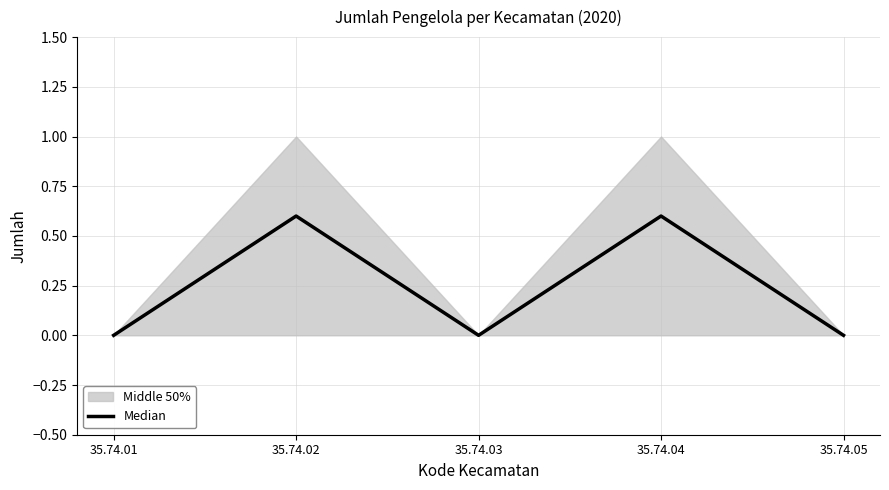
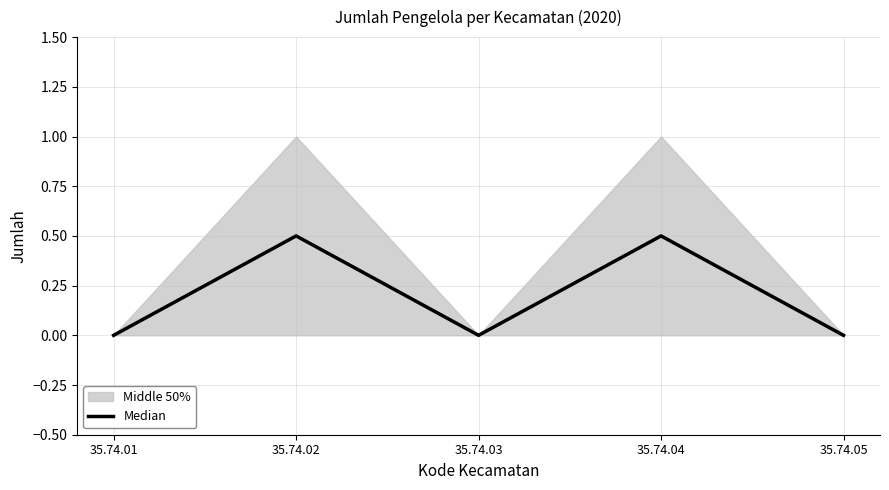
Median, 35.74.02: 0.6 -> 0.5
Median, 35.74.04: 0.6 -> 0.5
